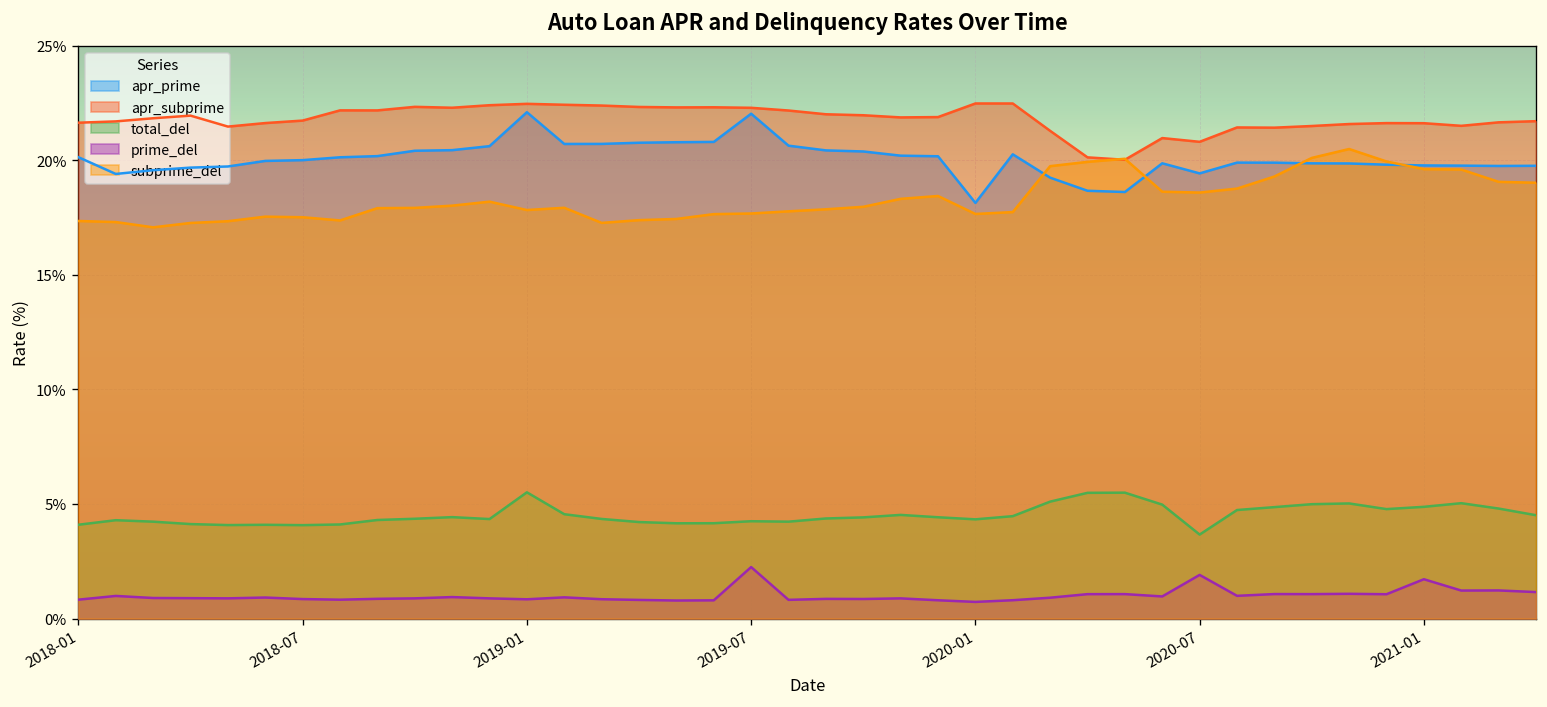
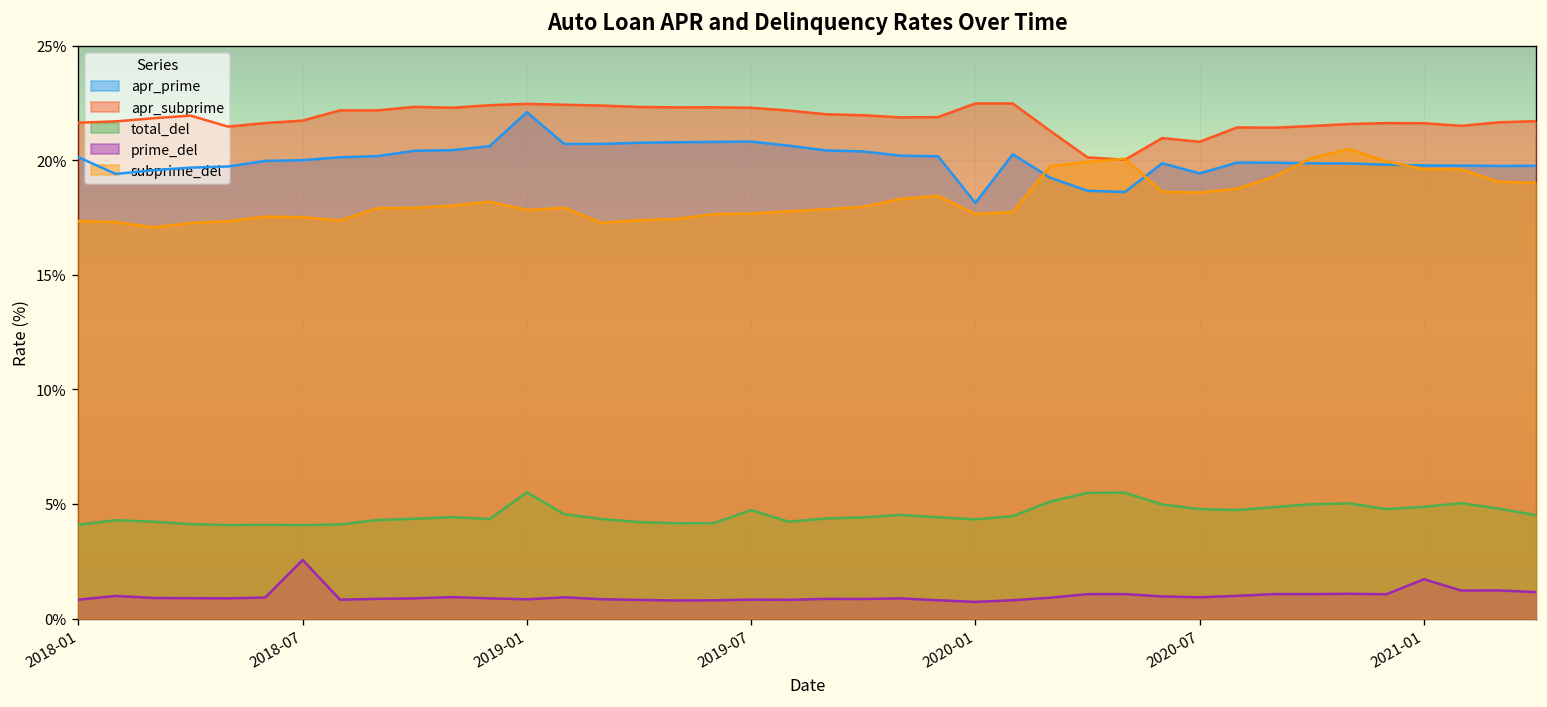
prime_del, 2018-07: 0.8% -> 2.6%
apr_prime, 2019-07: 22.0% -> 20.8%
total_del, 2019-07: 4.2% -> 4.7%
prime_del, 2019-07: 2.2% -> 0.8%
total_del, 2020-07: 3.7% -> 4.8%
prime_del, 2020-07: 1.9% -> 0.9%
